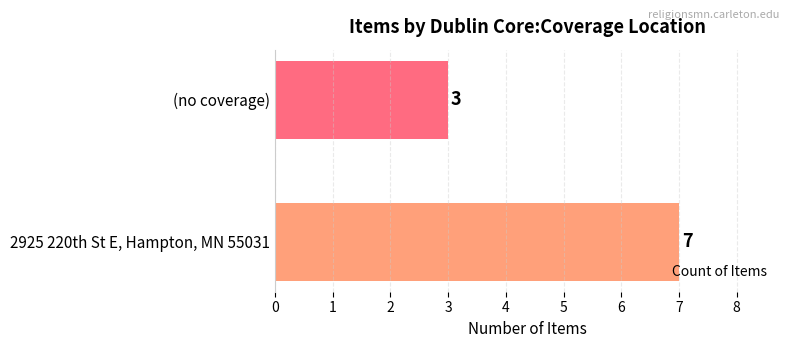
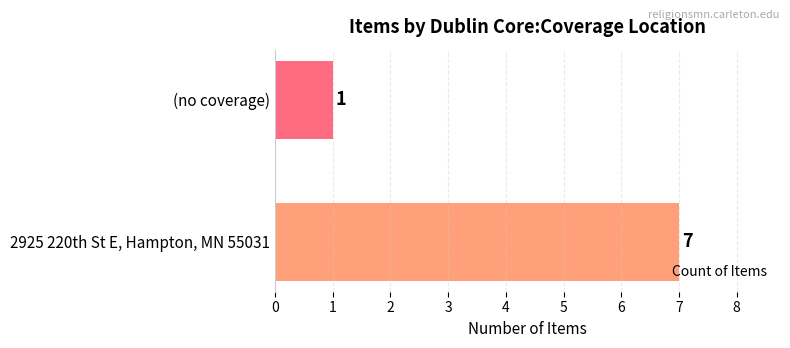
(no coverage): 3 -> 1
